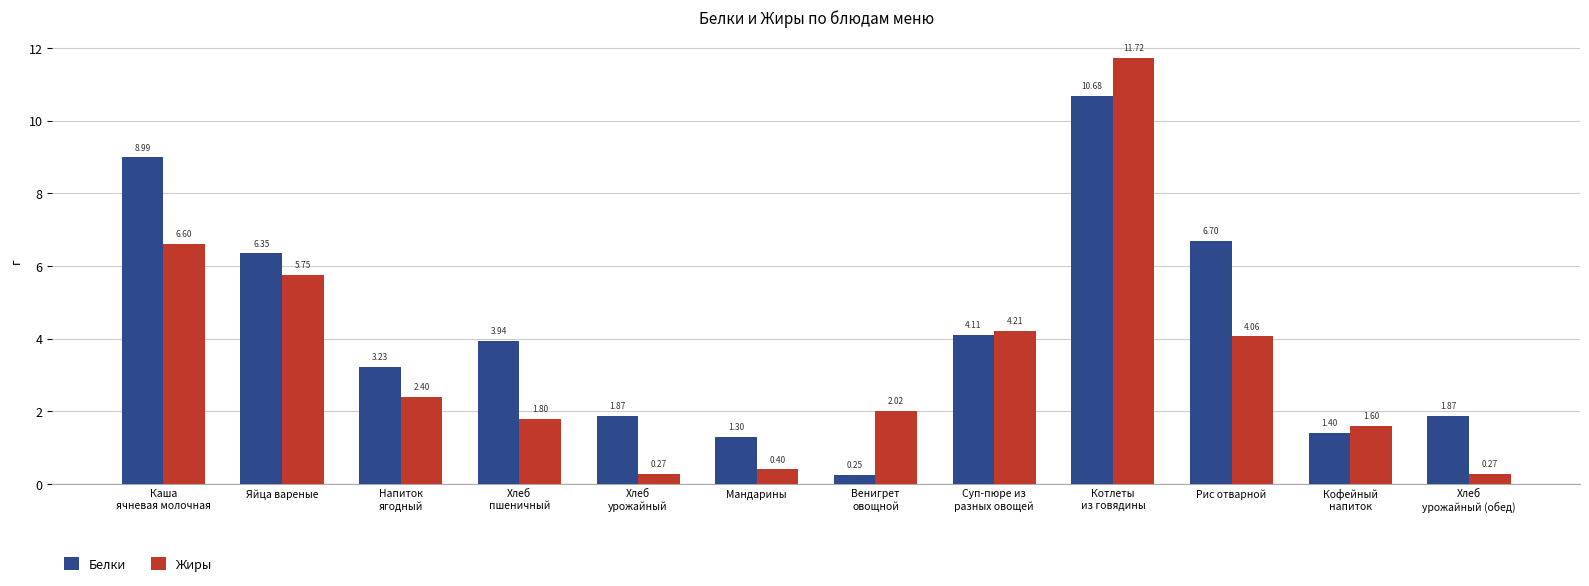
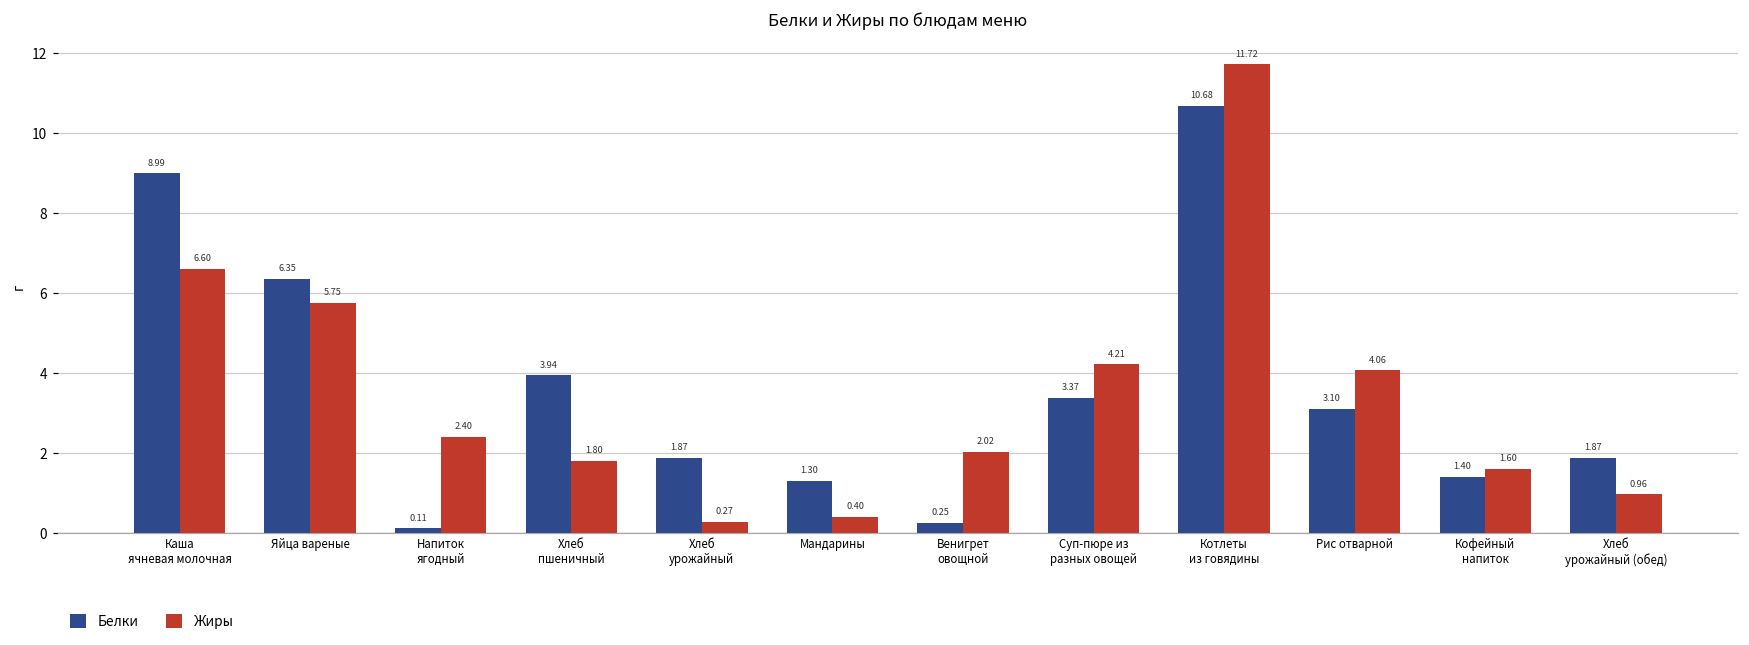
Белки, Напиток ягодный: 3.23 -> 0.11
Белки, Суп-пюре из разных овощей: 4.11 -> 3.37
Белки, Рис отварной: 6.70 -> 3.10
Жиры, Хлеб урожайный (обед): 0.27 -> 0.96
